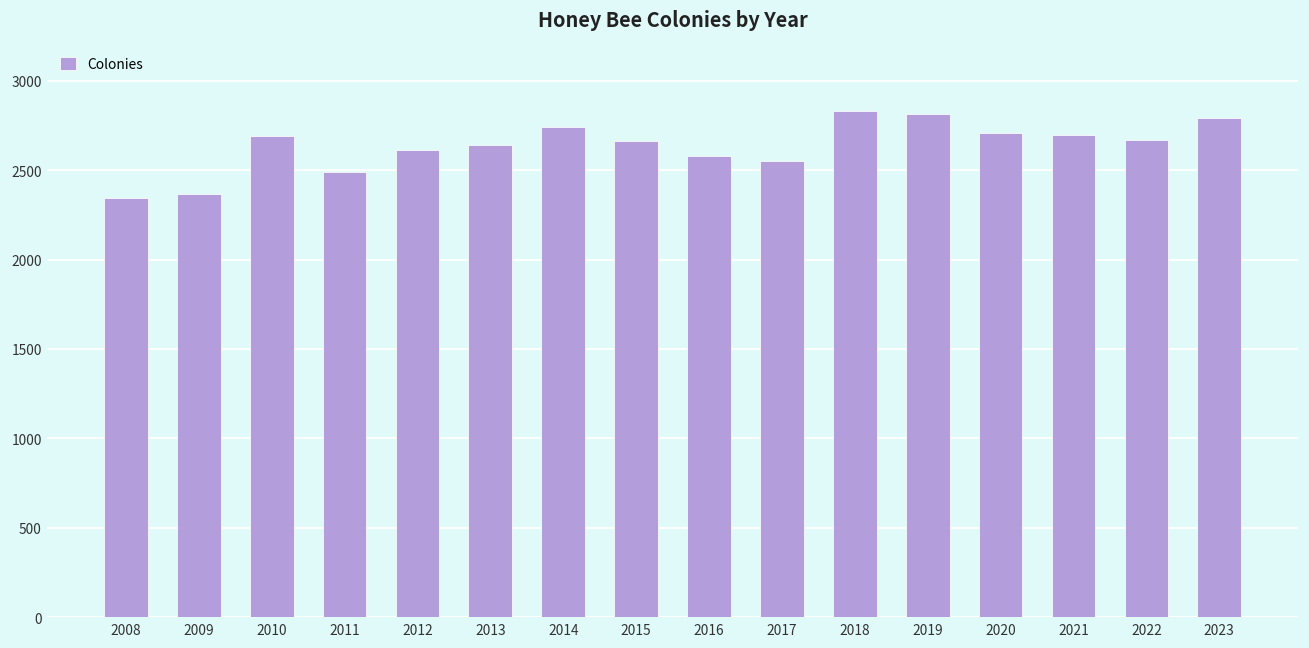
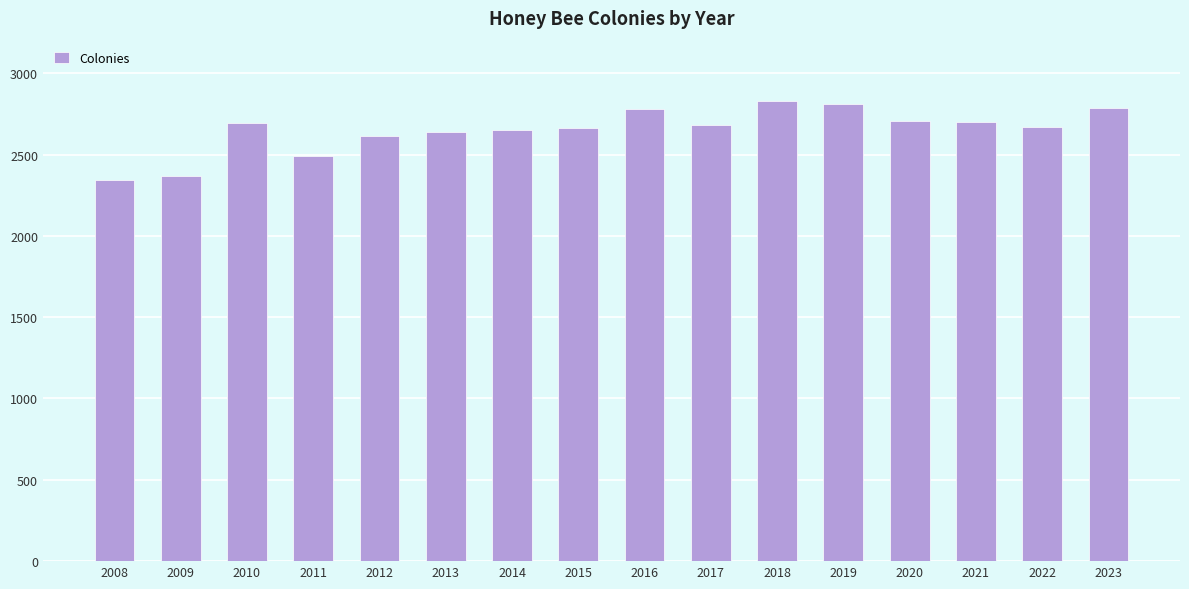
2014: 2740 -> 2650
2016: 2580 -> 2780
2017: 2550 -> 2680
